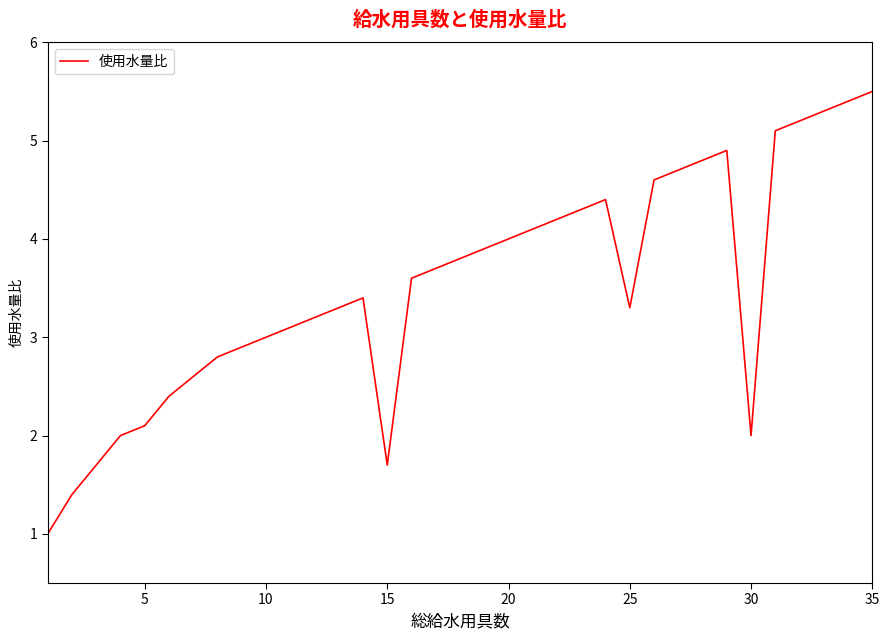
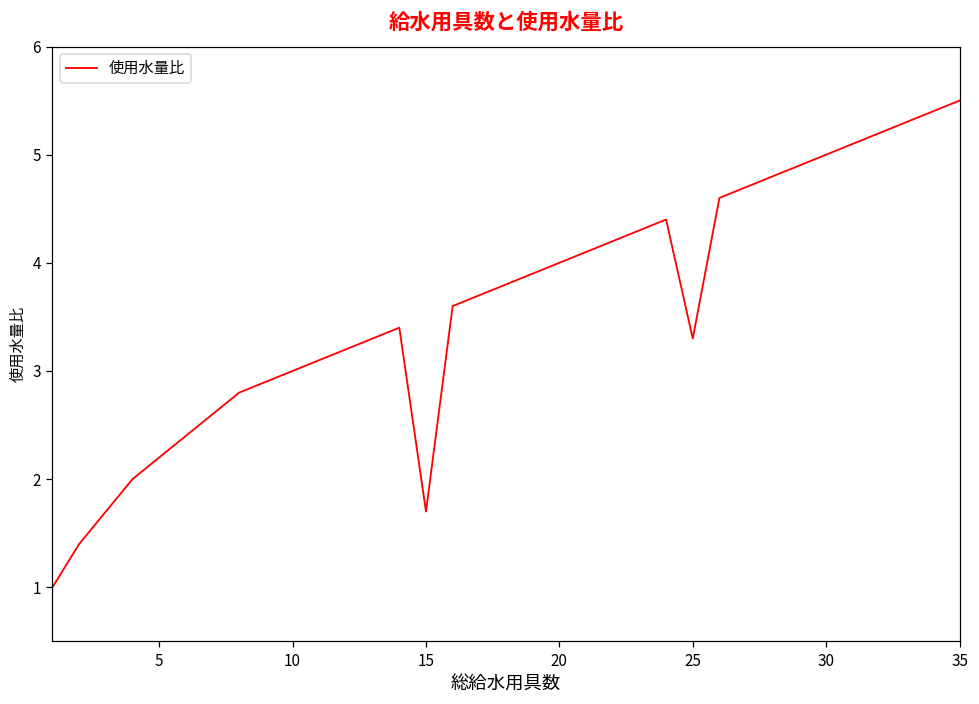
5: 2.1 -> 2.2
30: 2 -> 5
